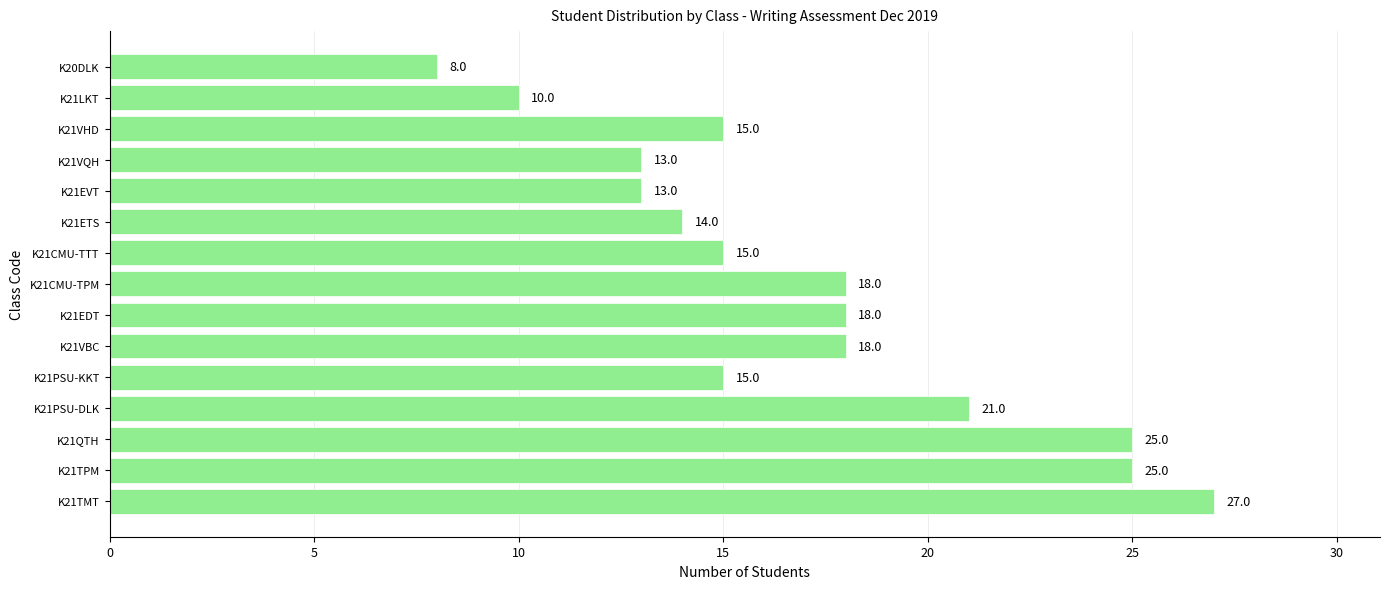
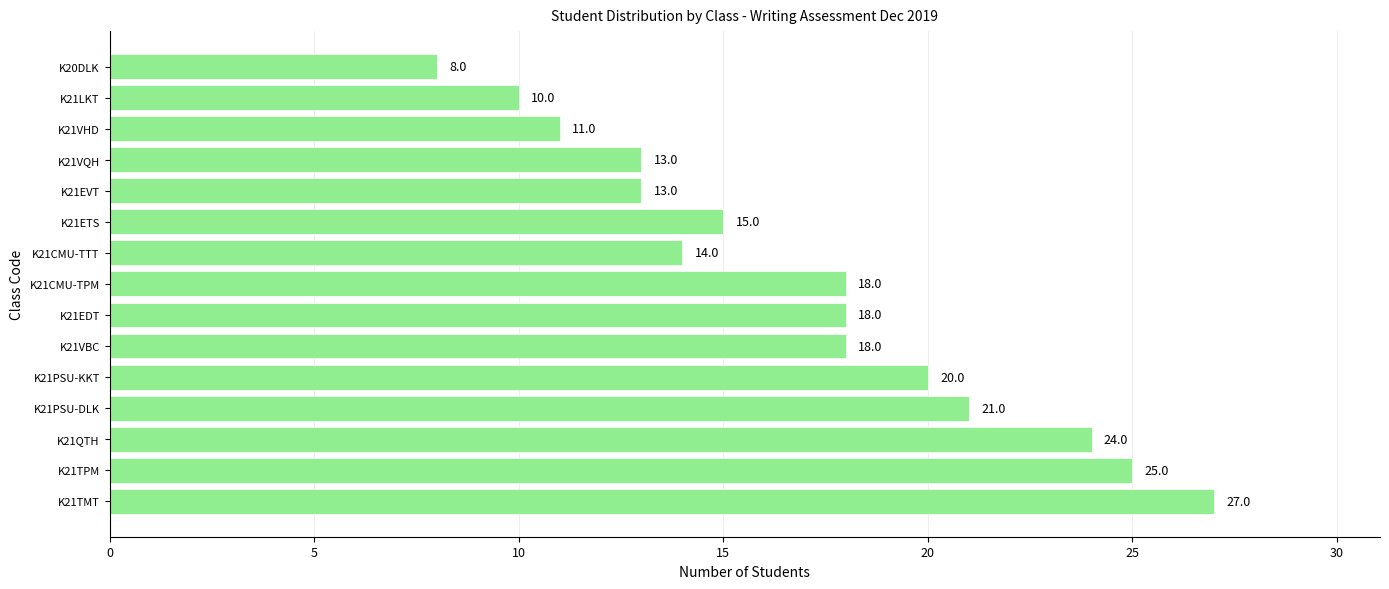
K21VHD: 15.0 -> 11.0
K21ETS: 14.0 -> 15.0
K21CMU-TTT: 15.0 -> 14.0
K21PSU-KKT: 15.0 -> 20.0
K21QTH: 25.0 -> 24.0
